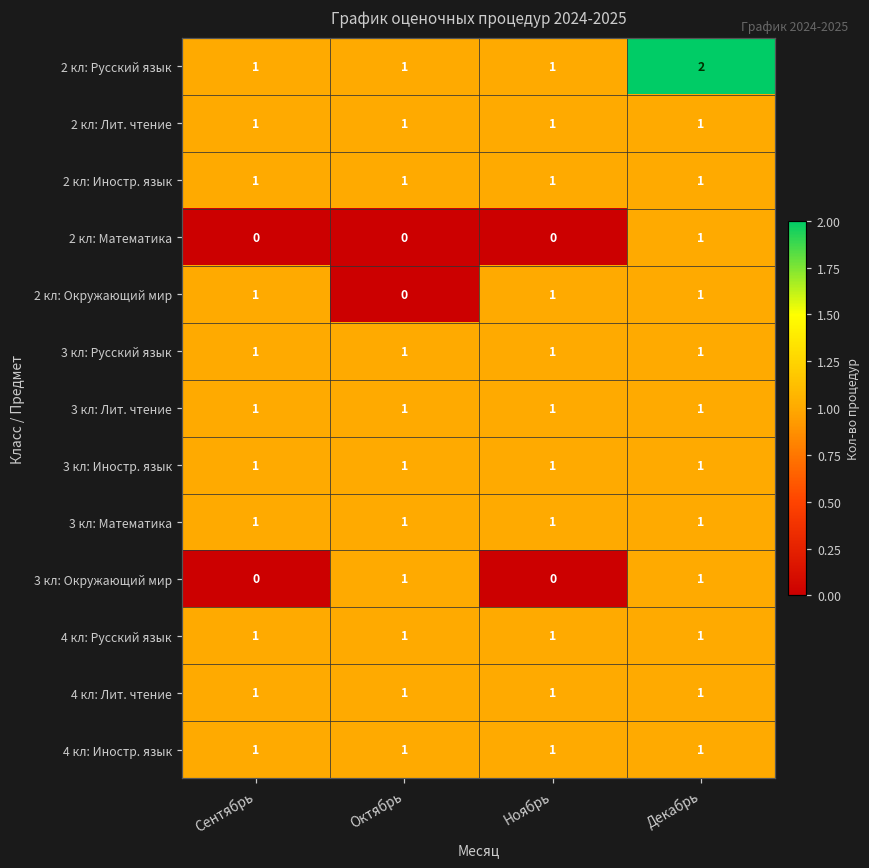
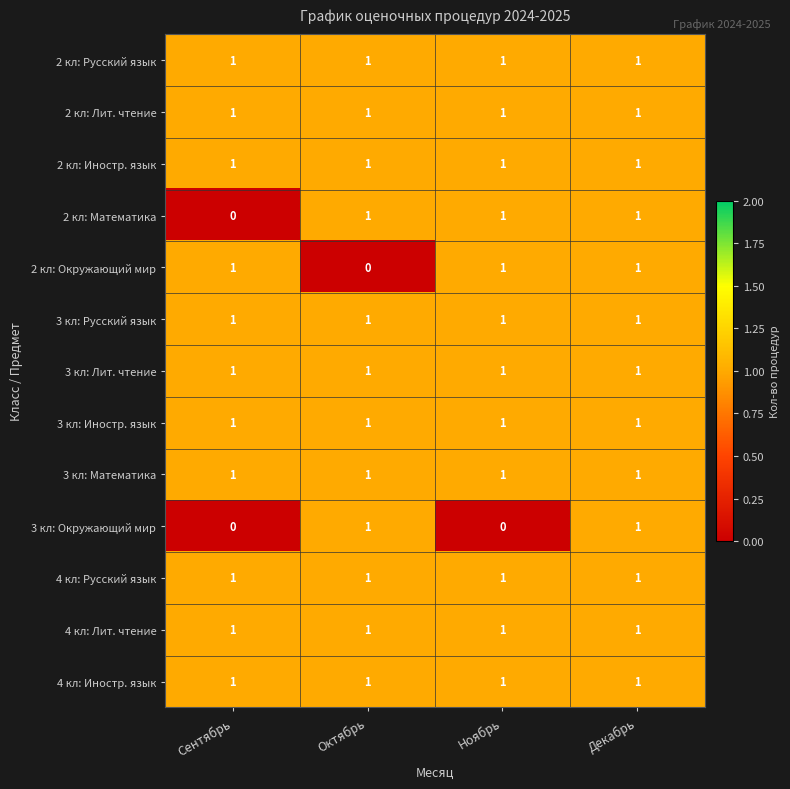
2 кл: Русский язык, Декабрь: 2 -> 1
2 кл: Математика, Октябрь: 0 -> 1
2 кл: Математика, Ноябрь: 0 -> 1
